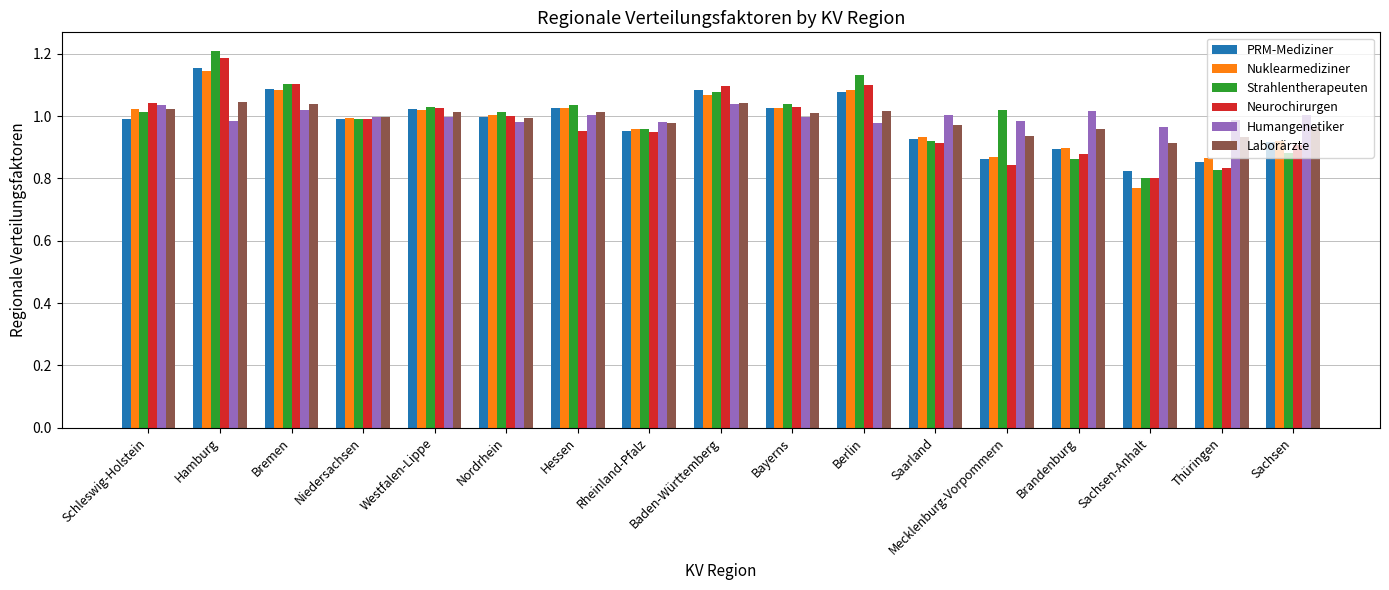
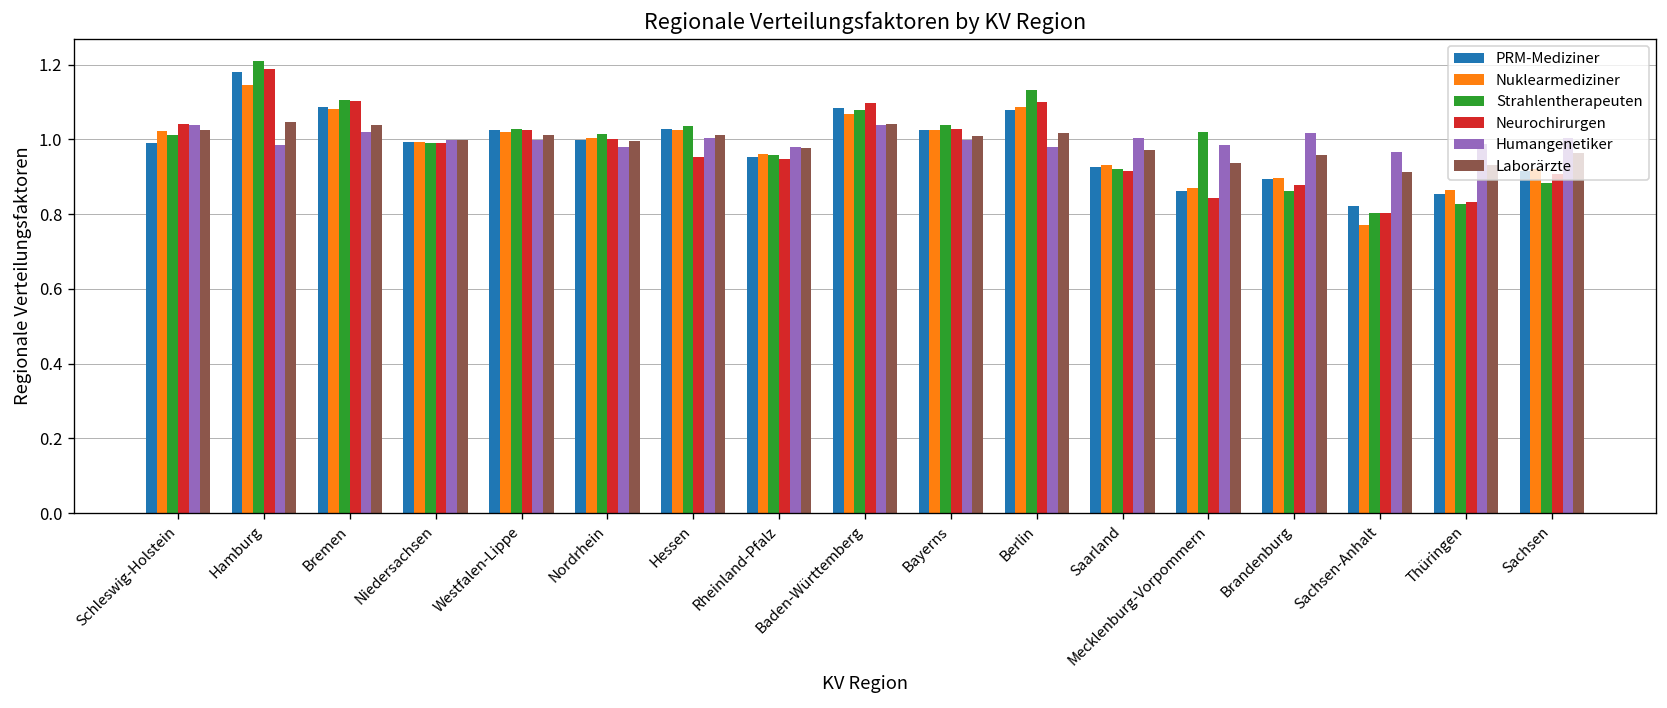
PRM-Mediziner, Hamburg: 1.15 -> 1.18
